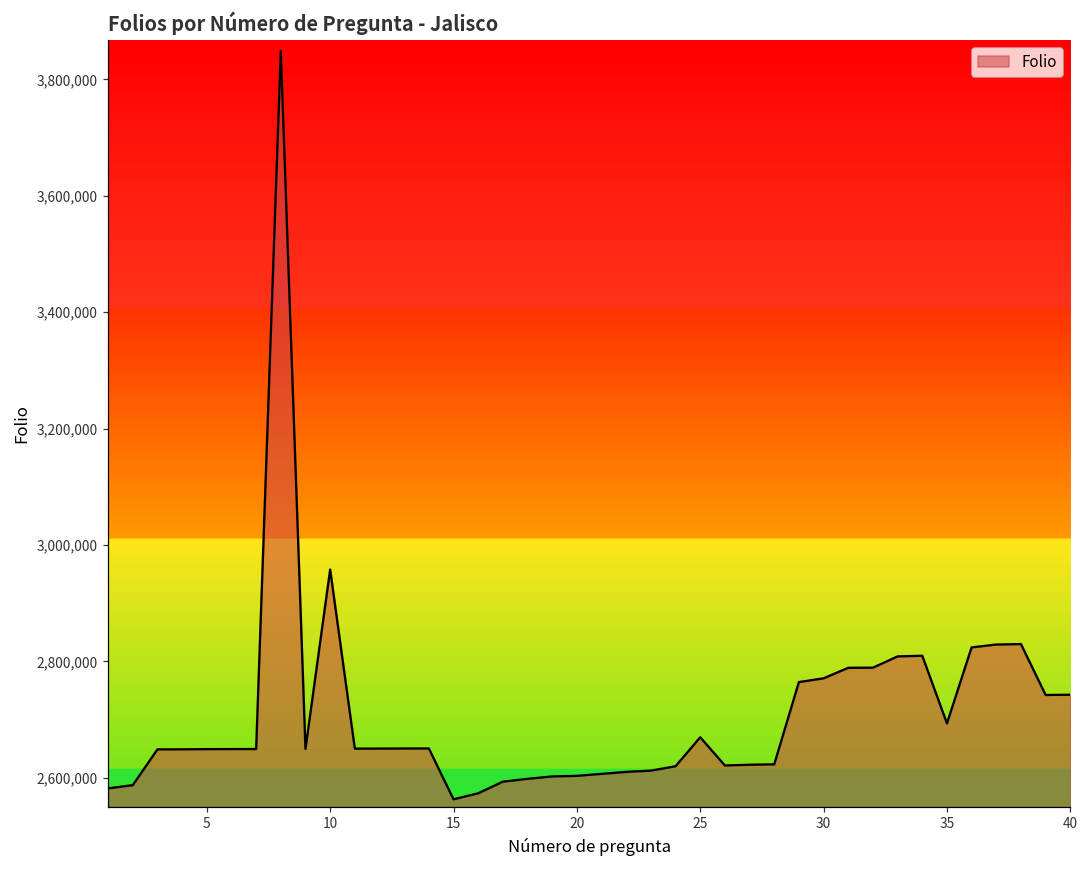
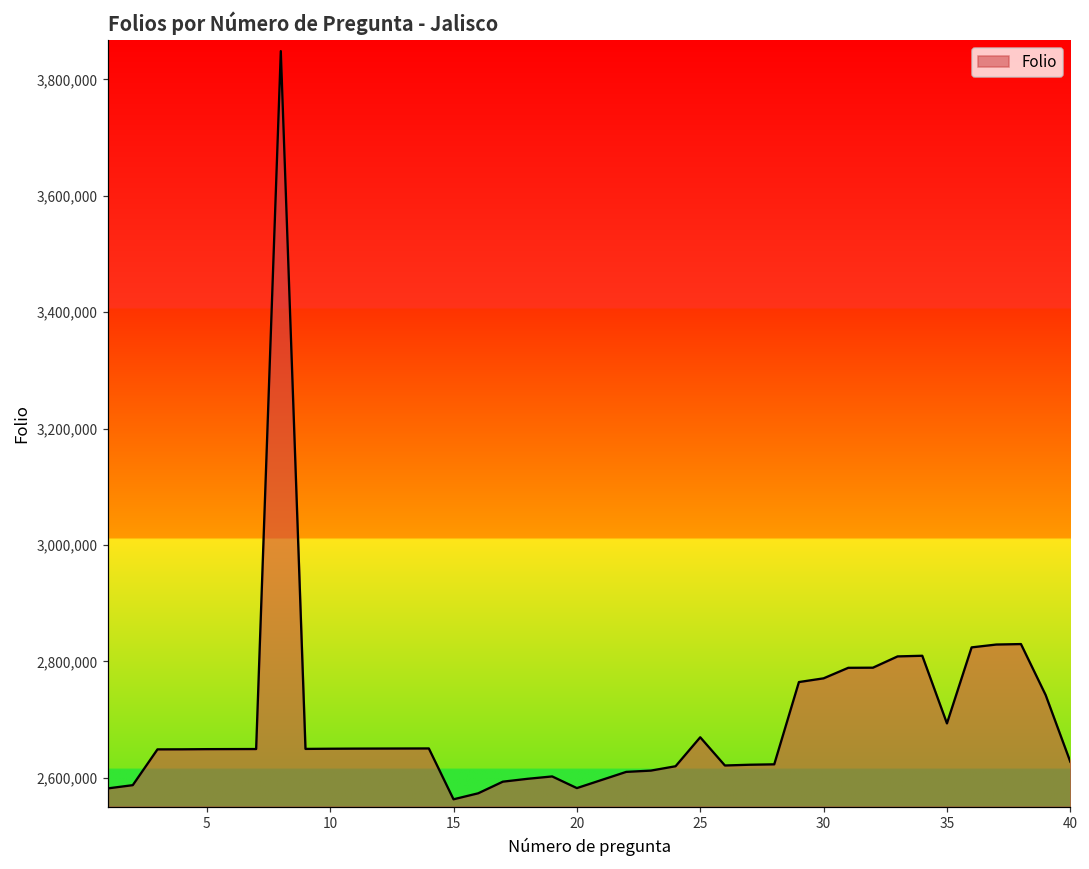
10: 2,960,000 -> 2,650,000
20: 2,600,000 -> 2,580,000
40: 2,740,000 -> 2,630,000
